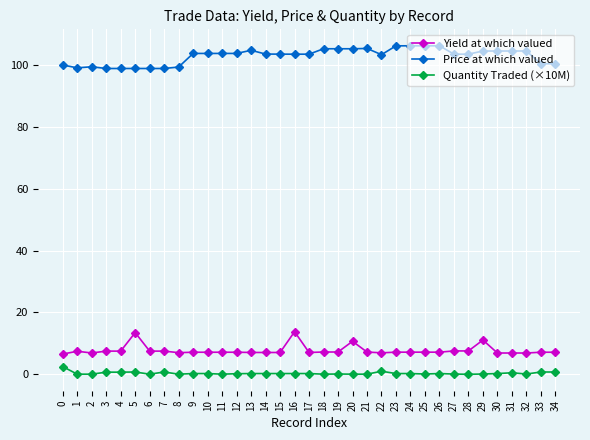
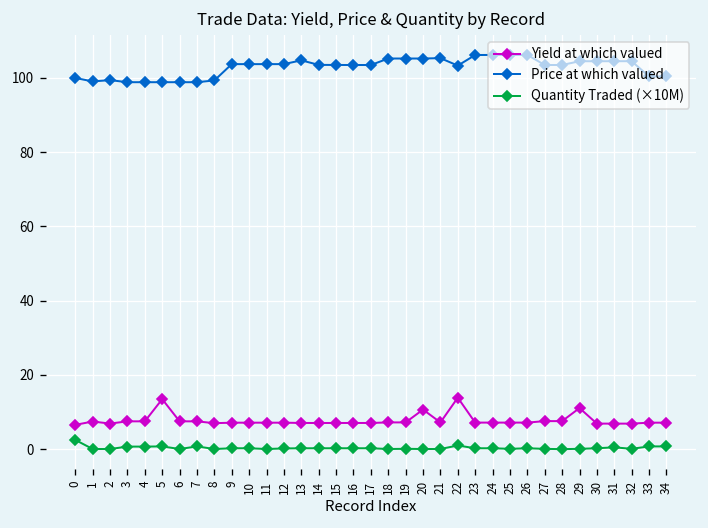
Yield at which valued, 16: 14 -> 7
Yield at which valued, 22: 7 -> 14
